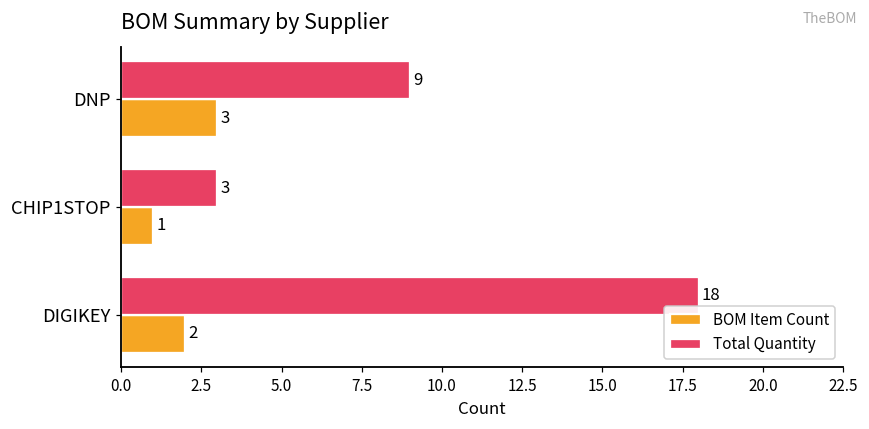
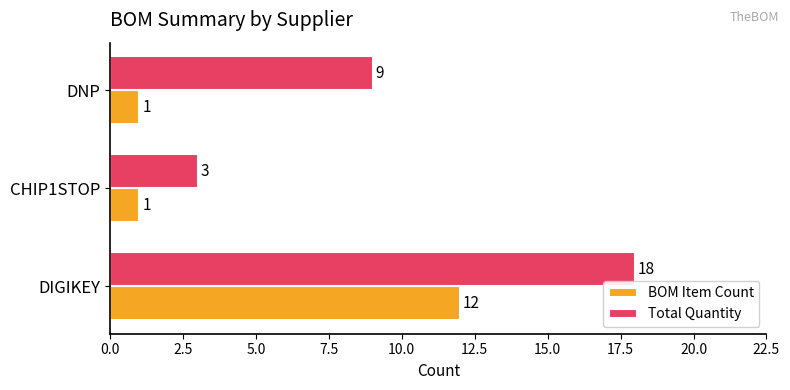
BOM Item Count, DNP: 3 -> 1
BOM Item Count, DIGIKEY: 2 -> 12
